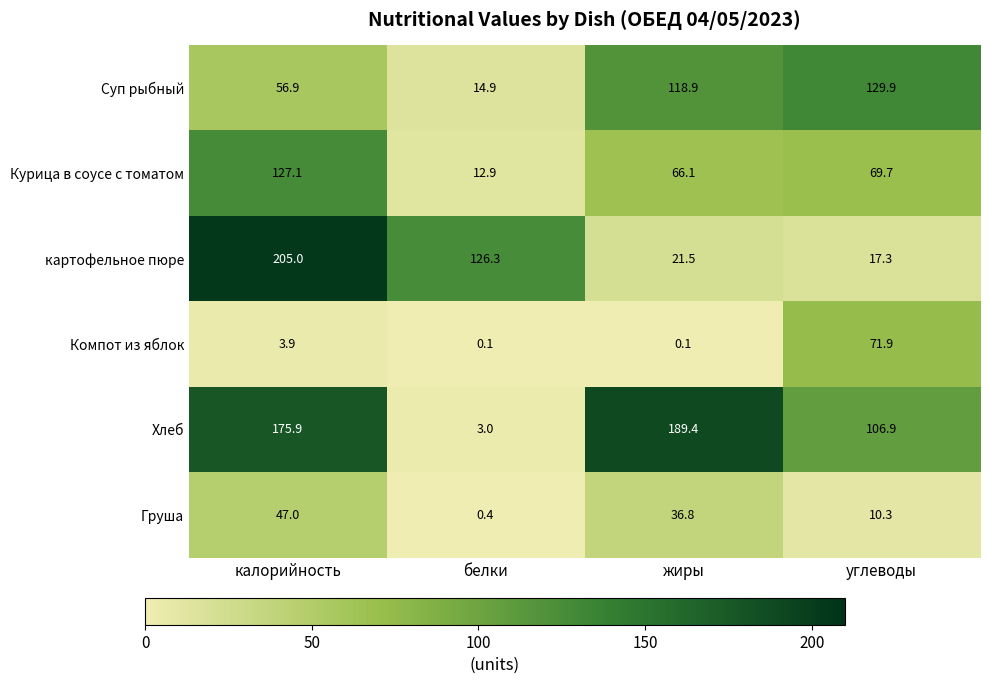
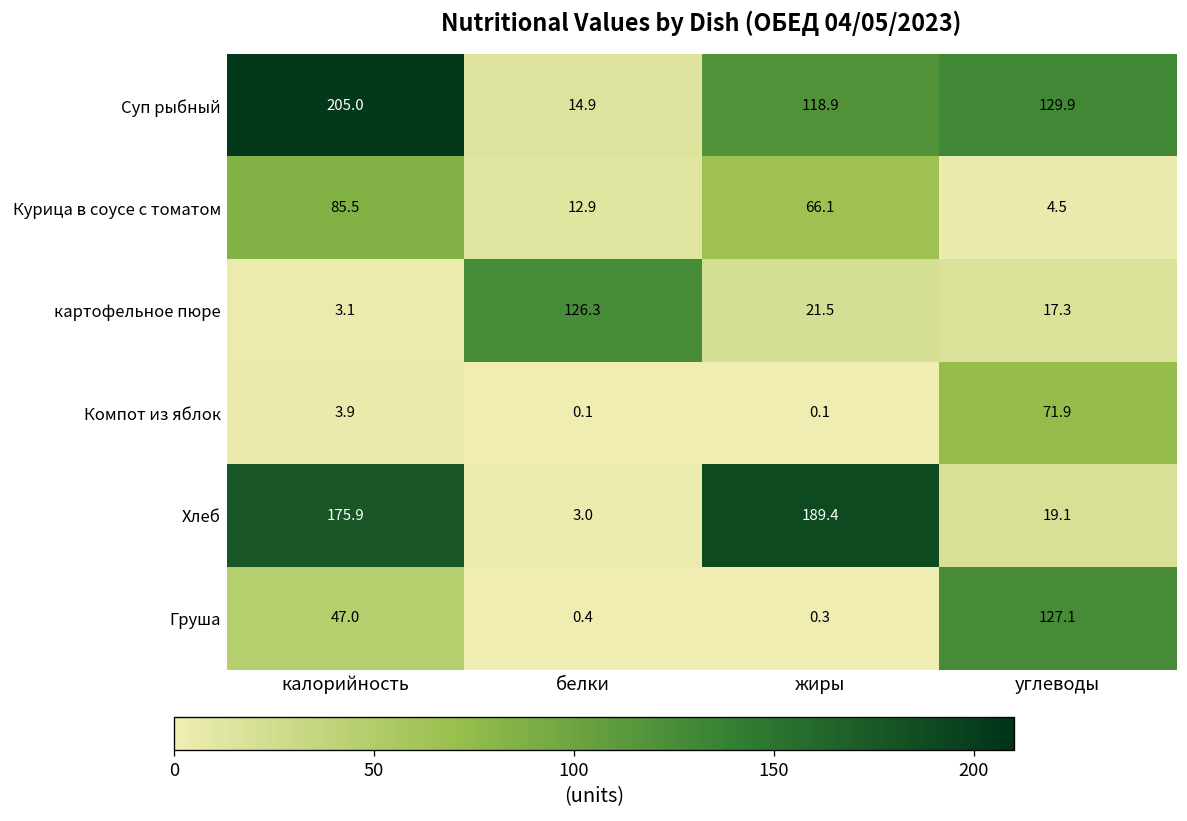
Суп рыбный, калорийность: 56.9 -> 205.0
Курица в соусе с томатом, калорийность: 127.1 -> 85.5
Курица в соусе с томатом, углеводы: 69.7 -> 4.5
картофельное пюре, калорийность: 205.0 -> 3.1
Хлеб, углеводы: 106.9 -> 19.1
Груша, жиры: 36.8 -> 0.3
Груша, углеводы: 10.3 -> 127.1
